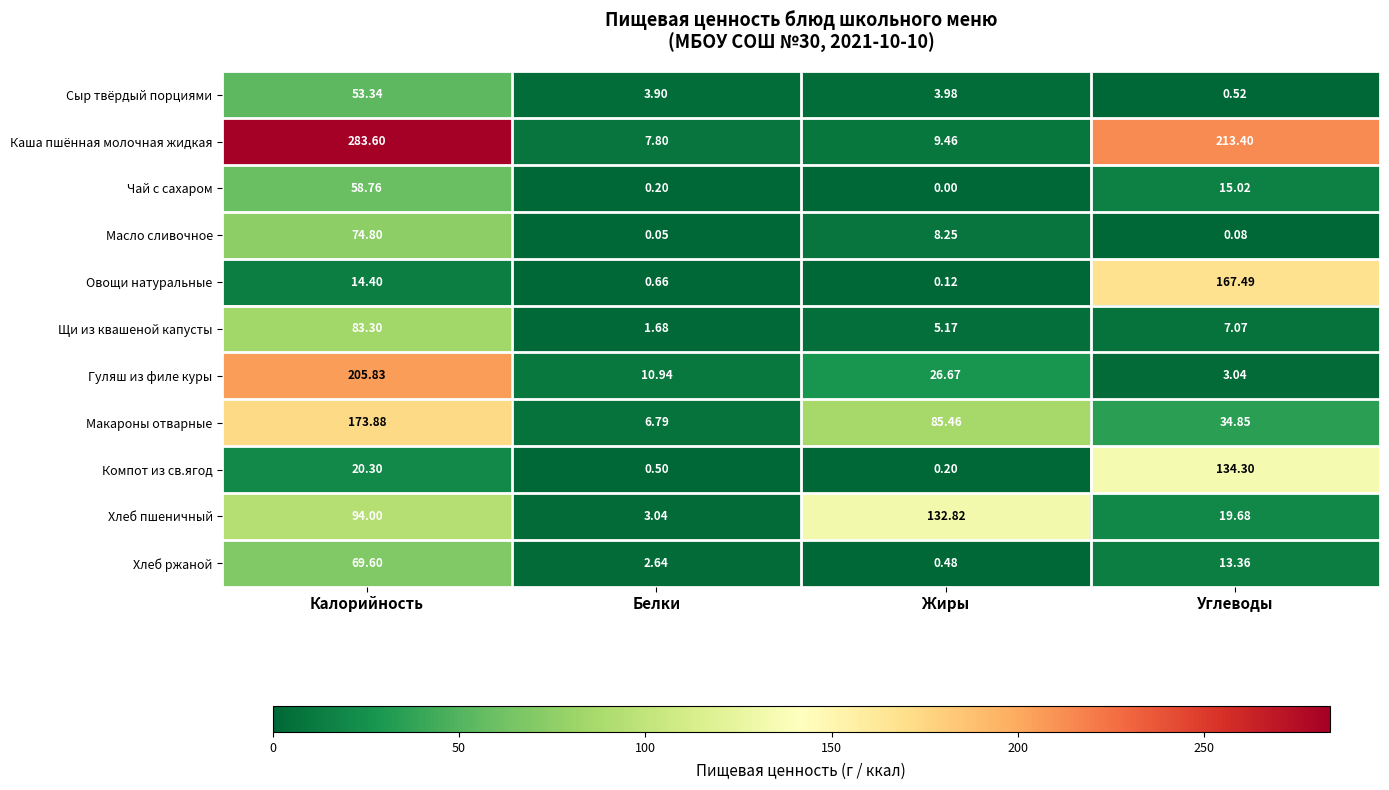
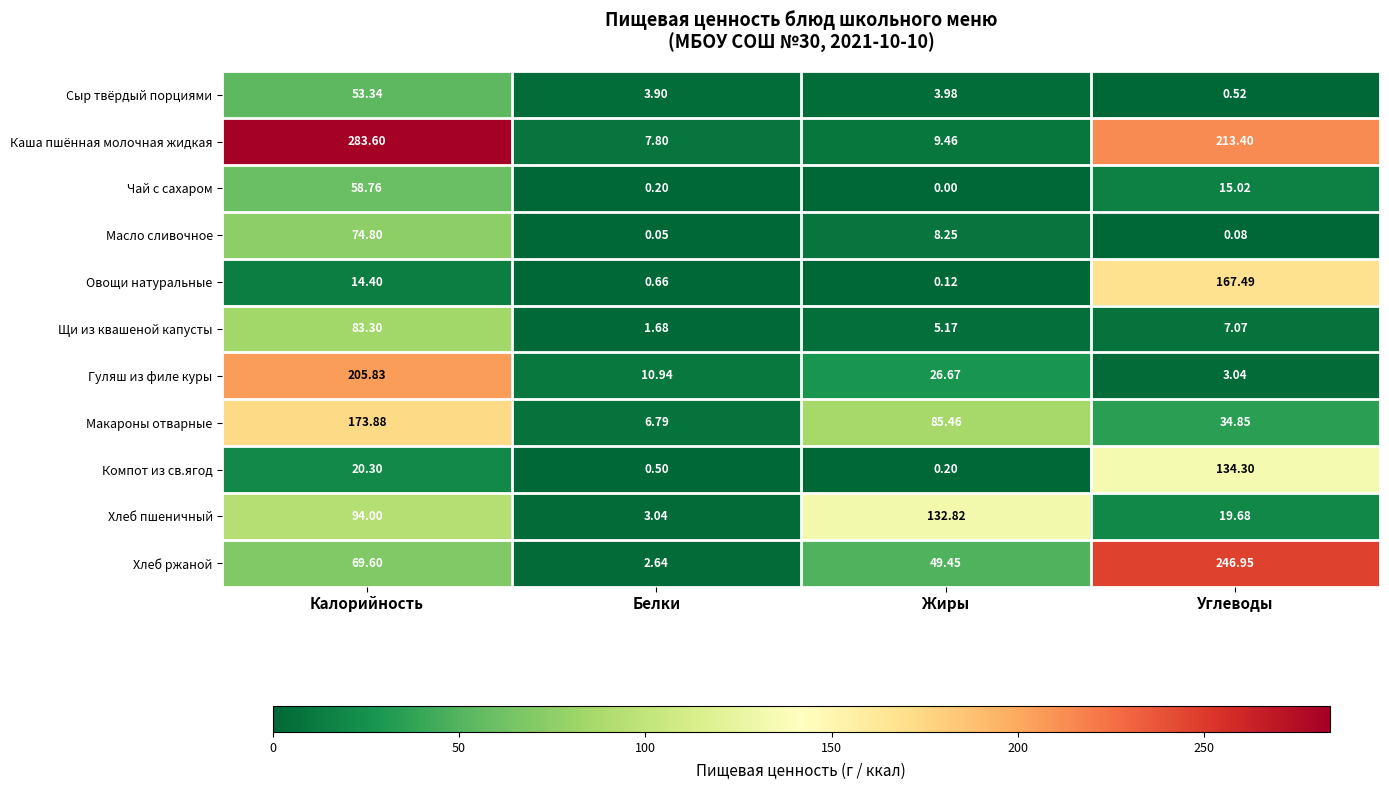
Хлеб ржаной, Жиры: 0.48 -> 49.45
Хлеб ржаной, Углеводы: 13.36 -> 246.95
